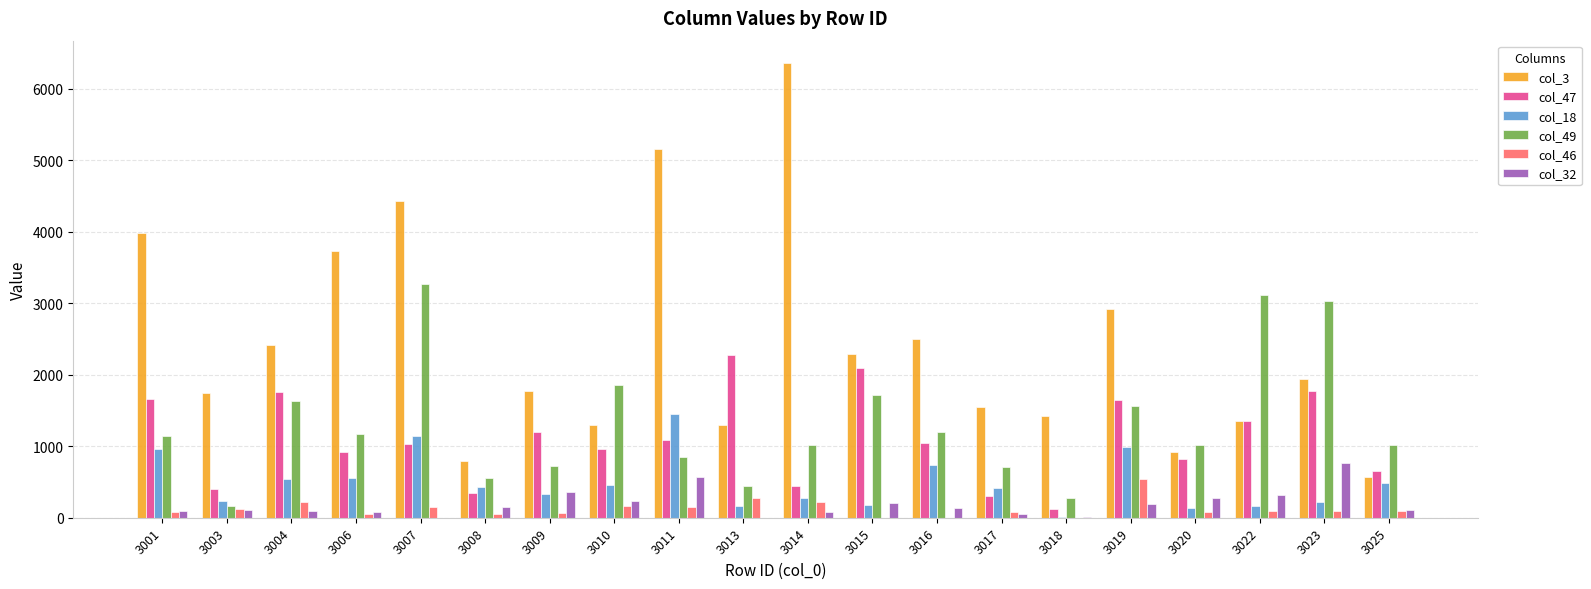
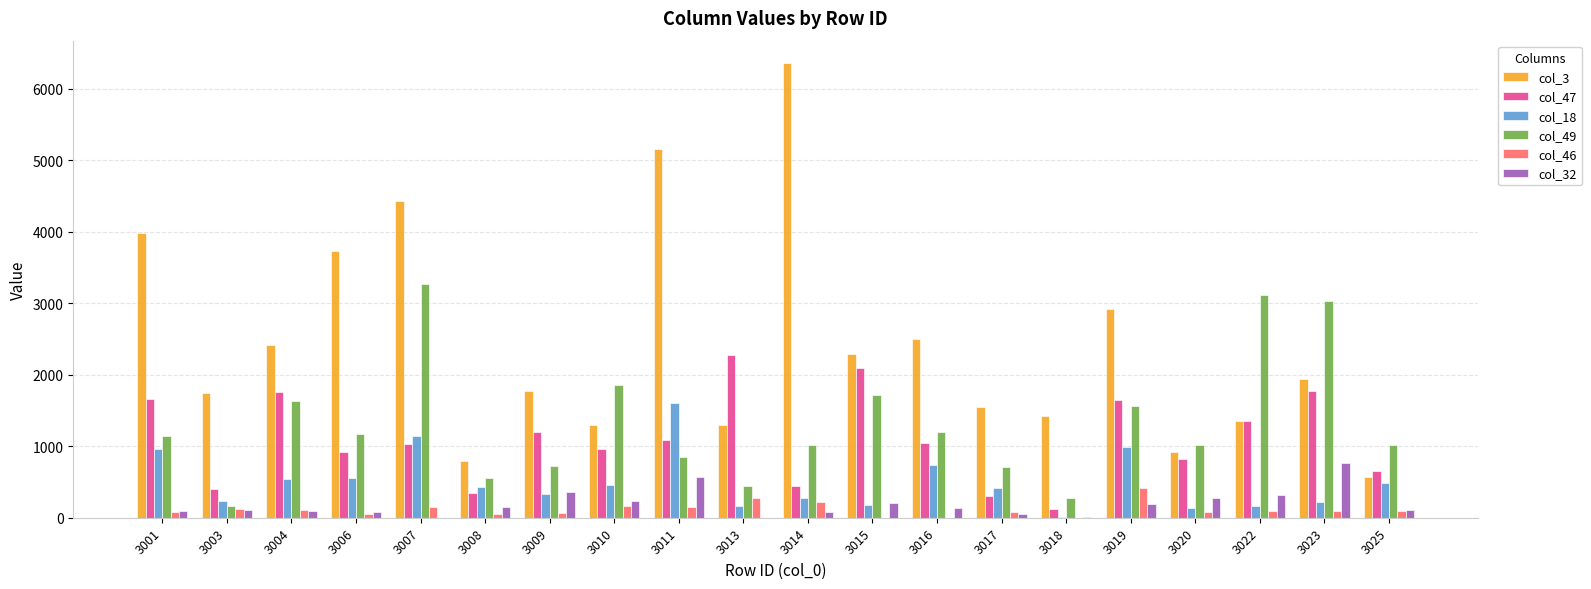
col_46, 3004: 200 -> 100
col_18, 3011: 1500 -> 1600
col_46, 3019: 500 -> 400
